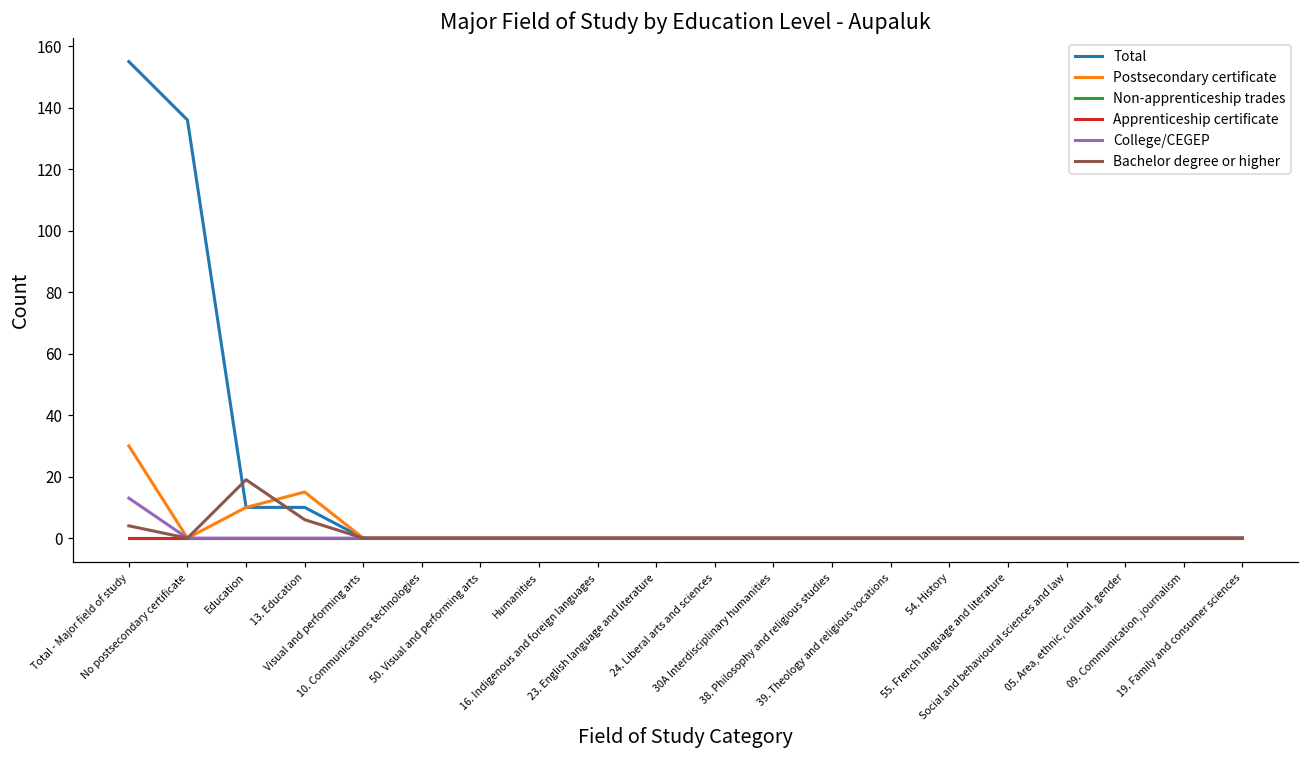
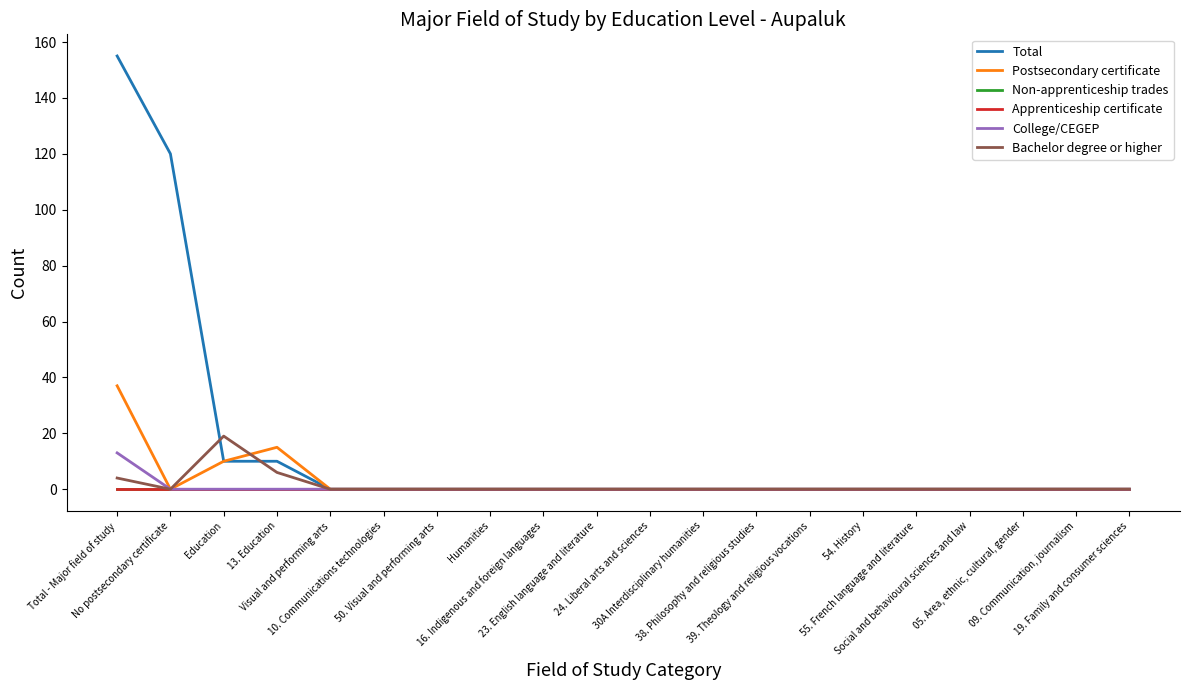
Postsecondary certificate, Total - Major field of study: 30 -> 37
Total, No postsecondary certificate: 136 -> 120
